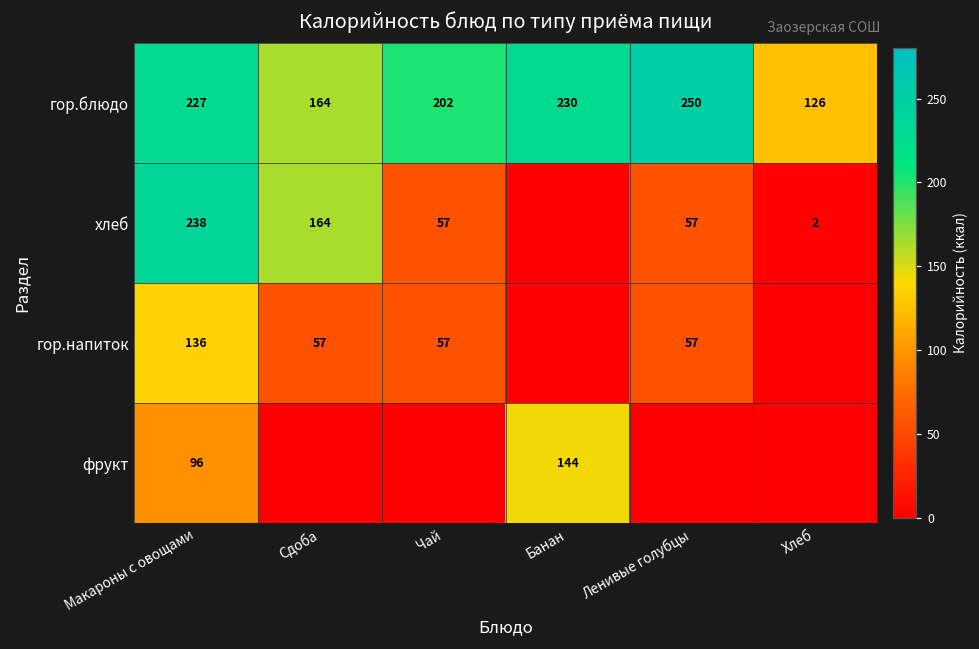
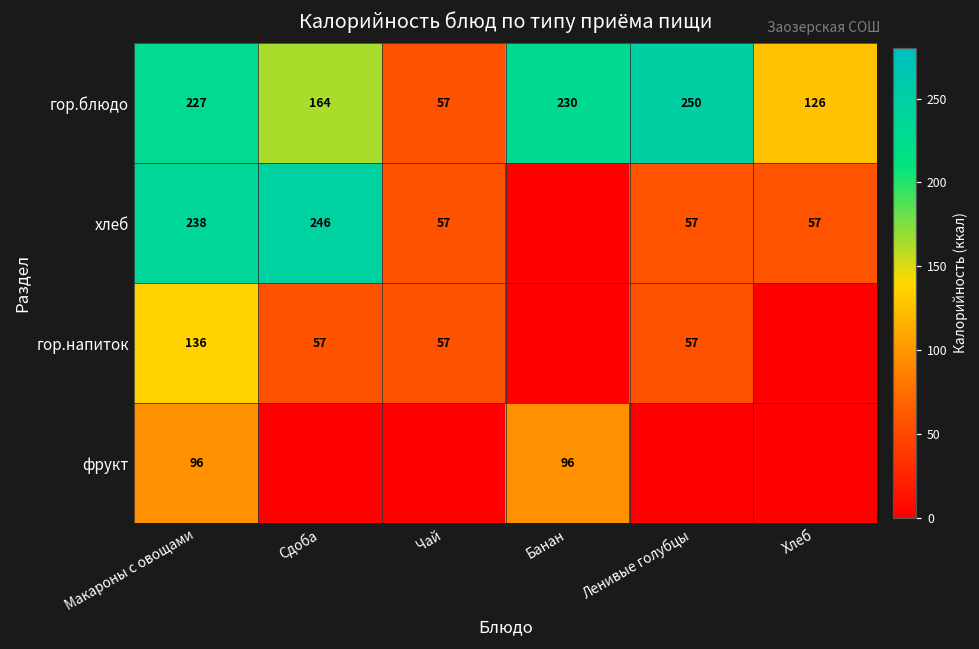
гор.блюдо, Чай: 202 -> 57
хлеб, Сдоба: 164 -> 246
хлеб, Хлеб: 2 -> 57
фрукт, Банан: 144 -> 96
